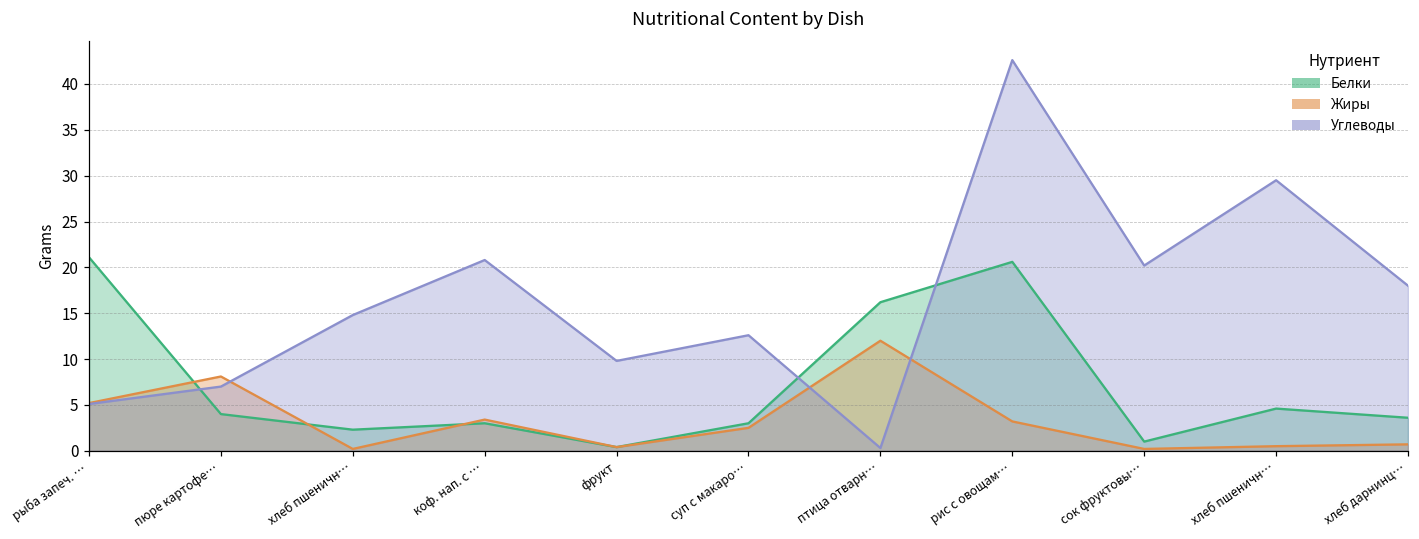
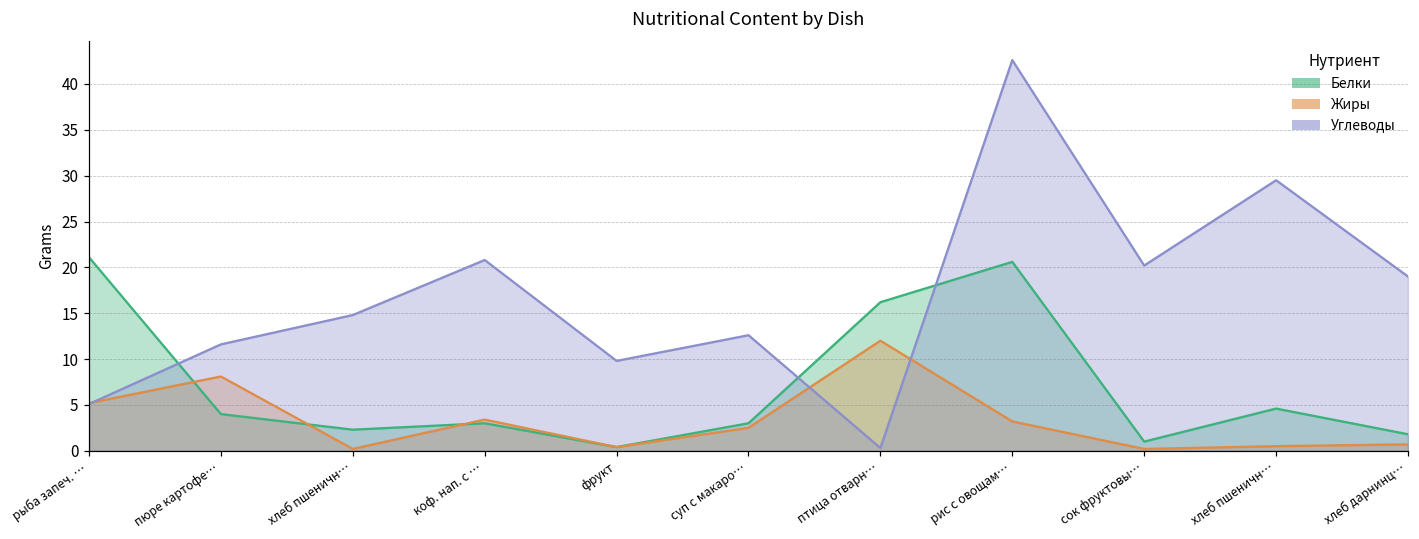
Углеводы, пюре картофе…: 7 -> 12
Белки, хлеб дарнинц…: 4 -> 2
Углеводы, хлеб дарнинц…: 18 -> 19
